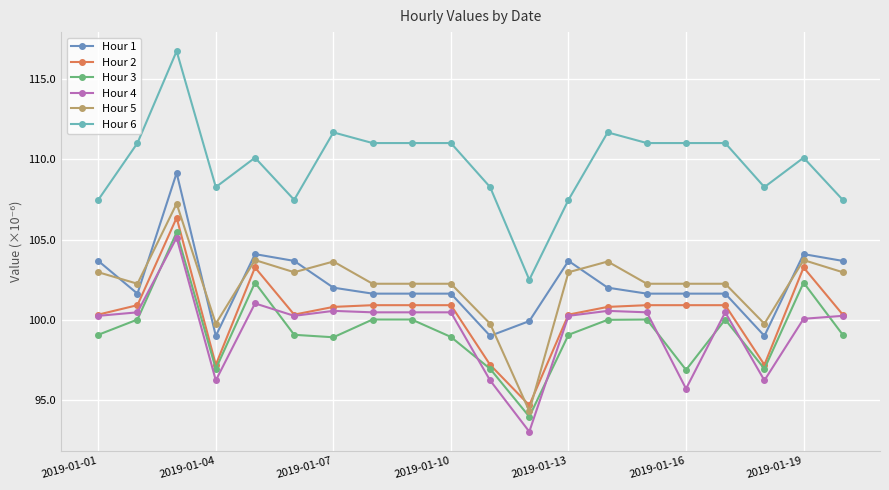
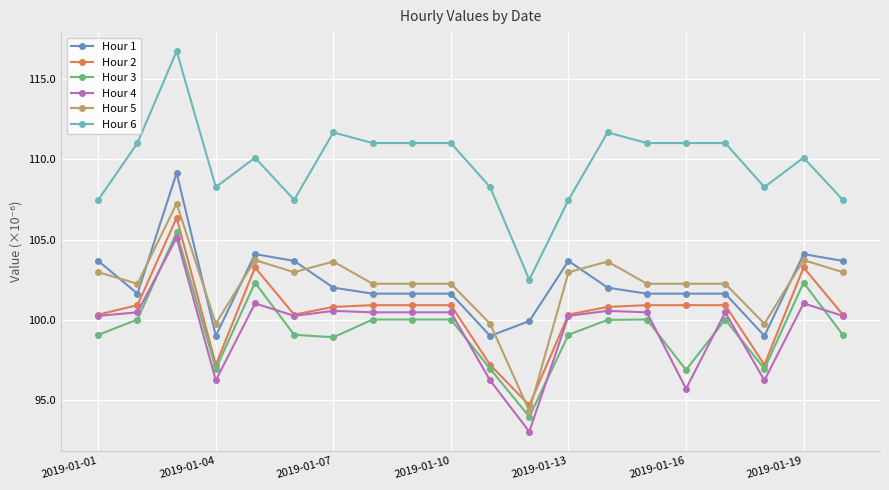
Hour 3, 2019-01-10: 99.0 -> 100.0
Hour 4, 2019-01-19: 100.1 -> 101.0
